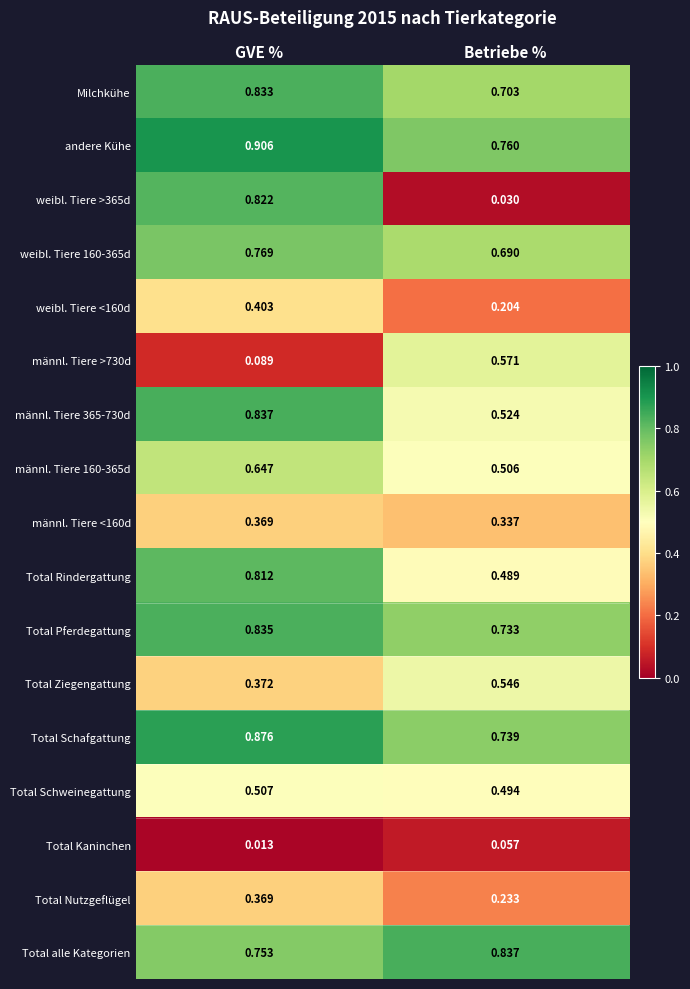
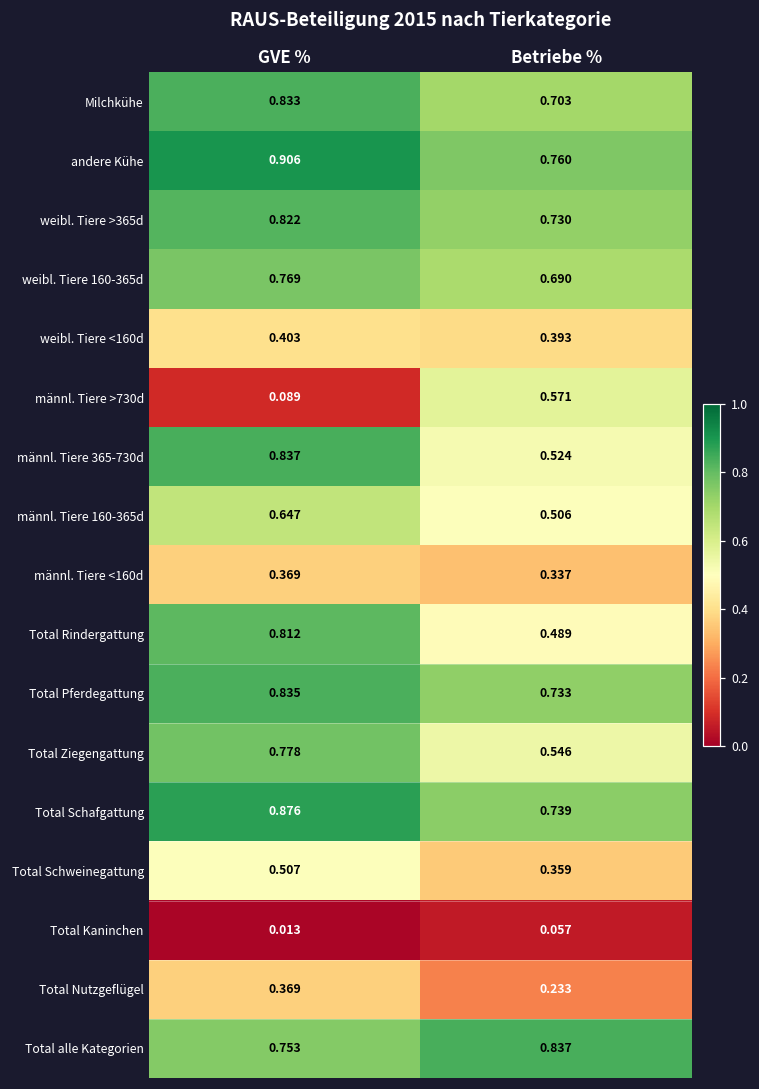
weibl. Tiere >365d, Betriebe %: 0.030 -> 0.730
weibl. Tiere <160d, Betriebe %: 0.204 -> 0.393
Total Ziegengattung, GVE %: 0.372 -> 0.778
Total Schweinegattung, Betriebe %: 0.494 -> 0.359
